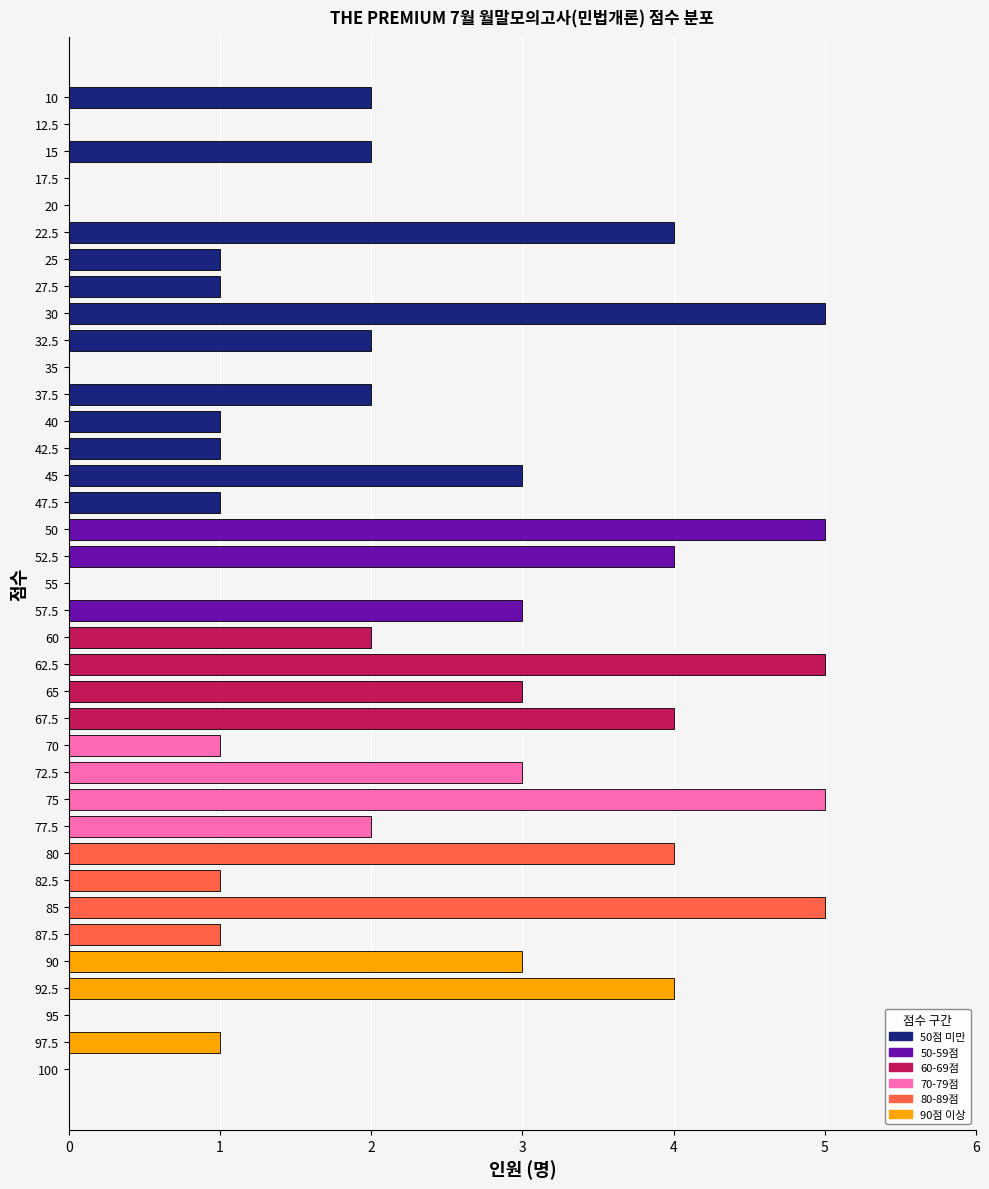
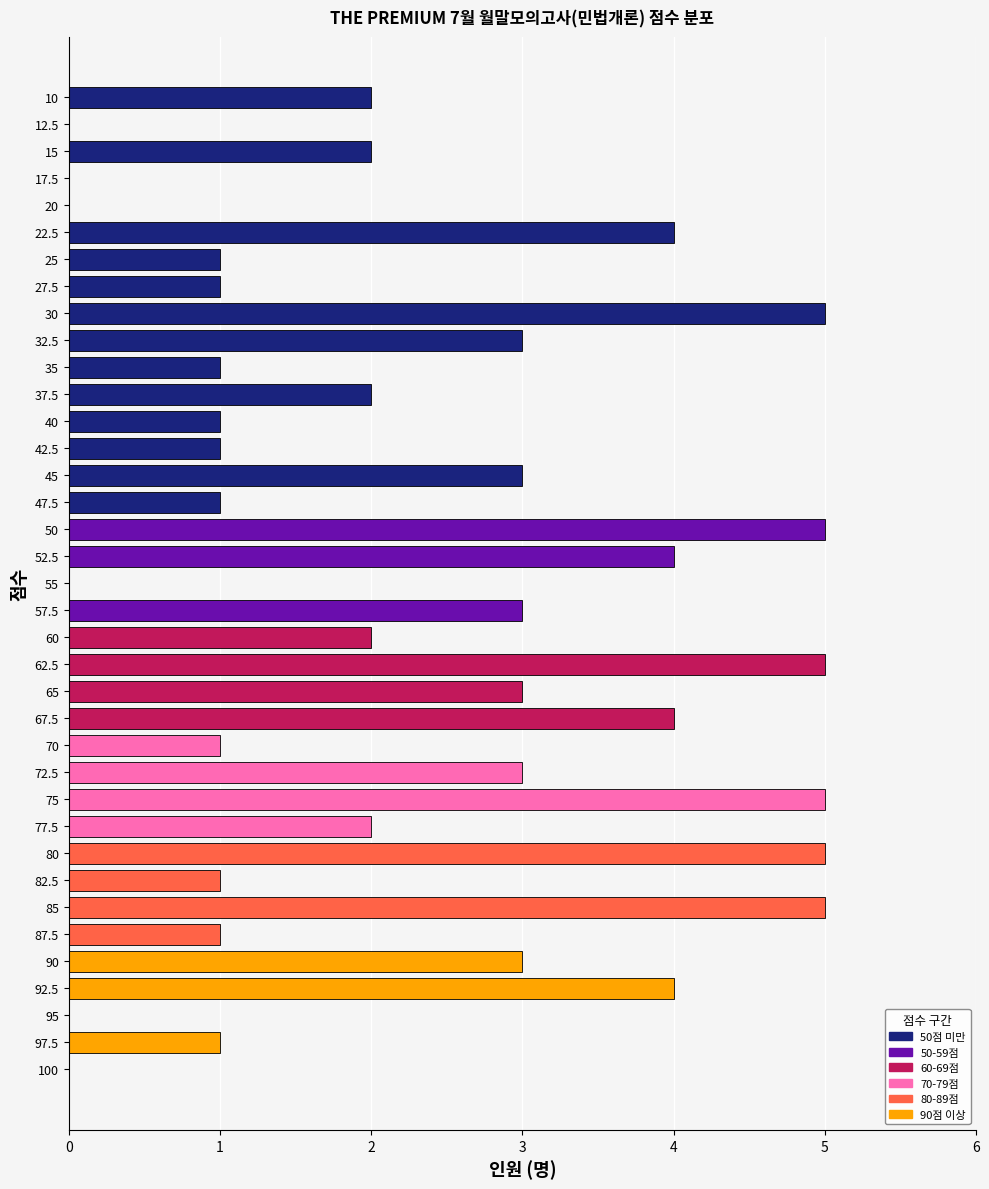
32.5: 2 -> 3
35: 0 -> 1
80: 4 -> 5
